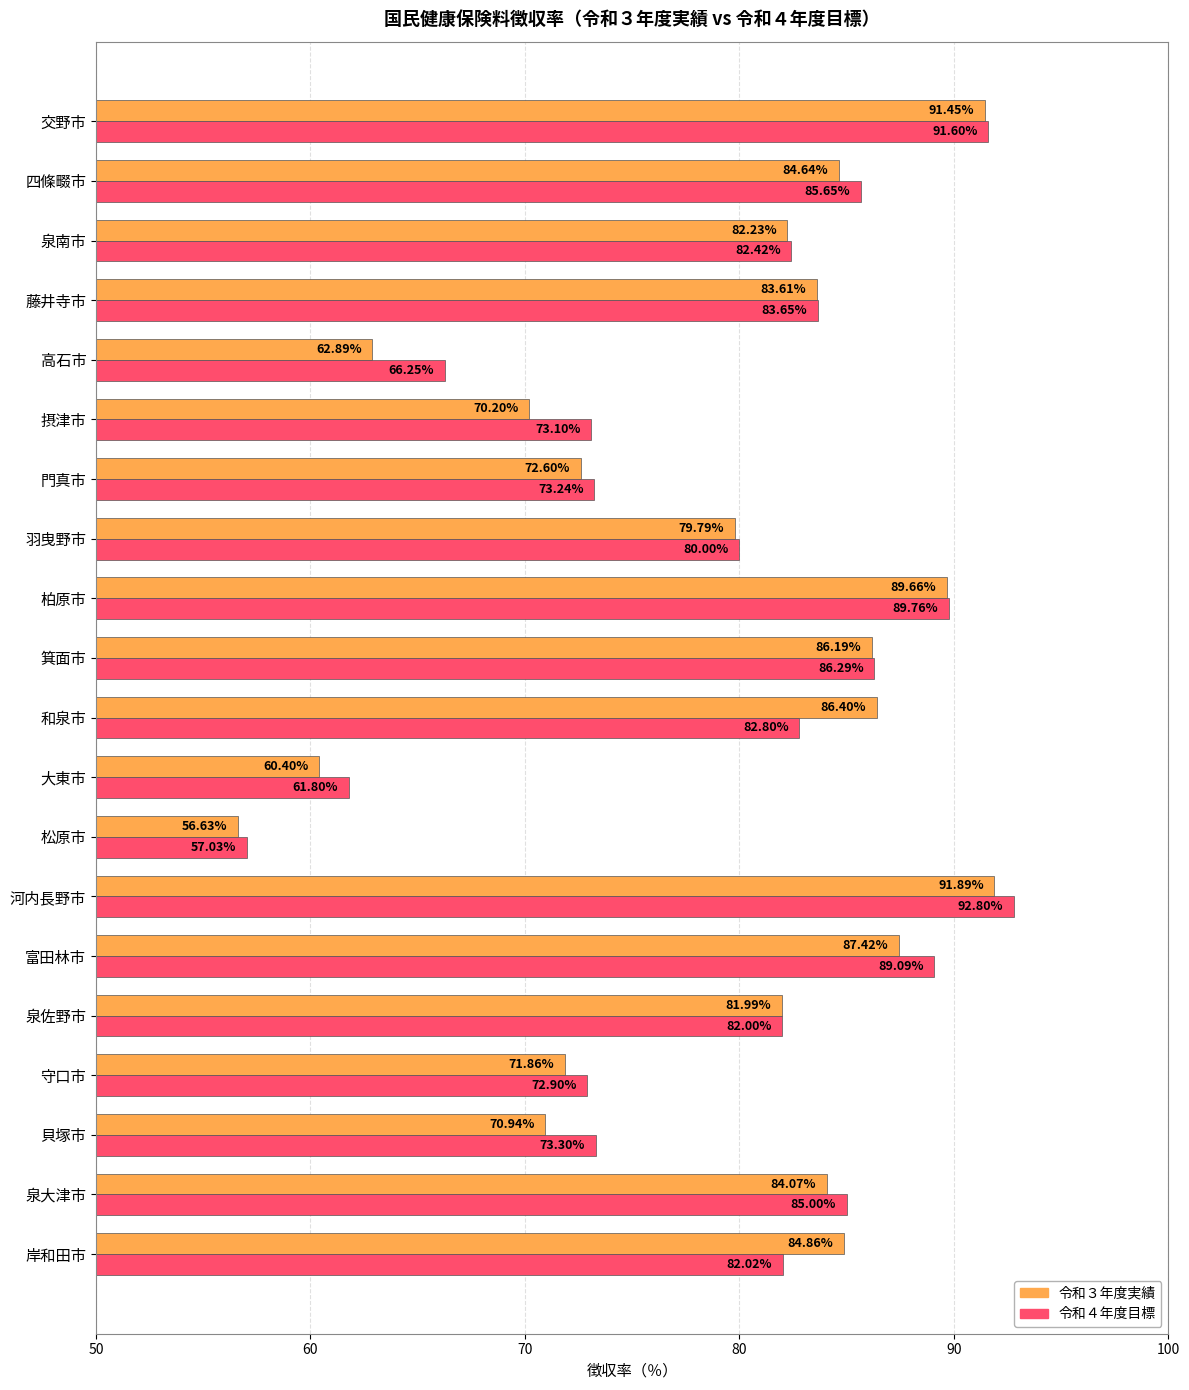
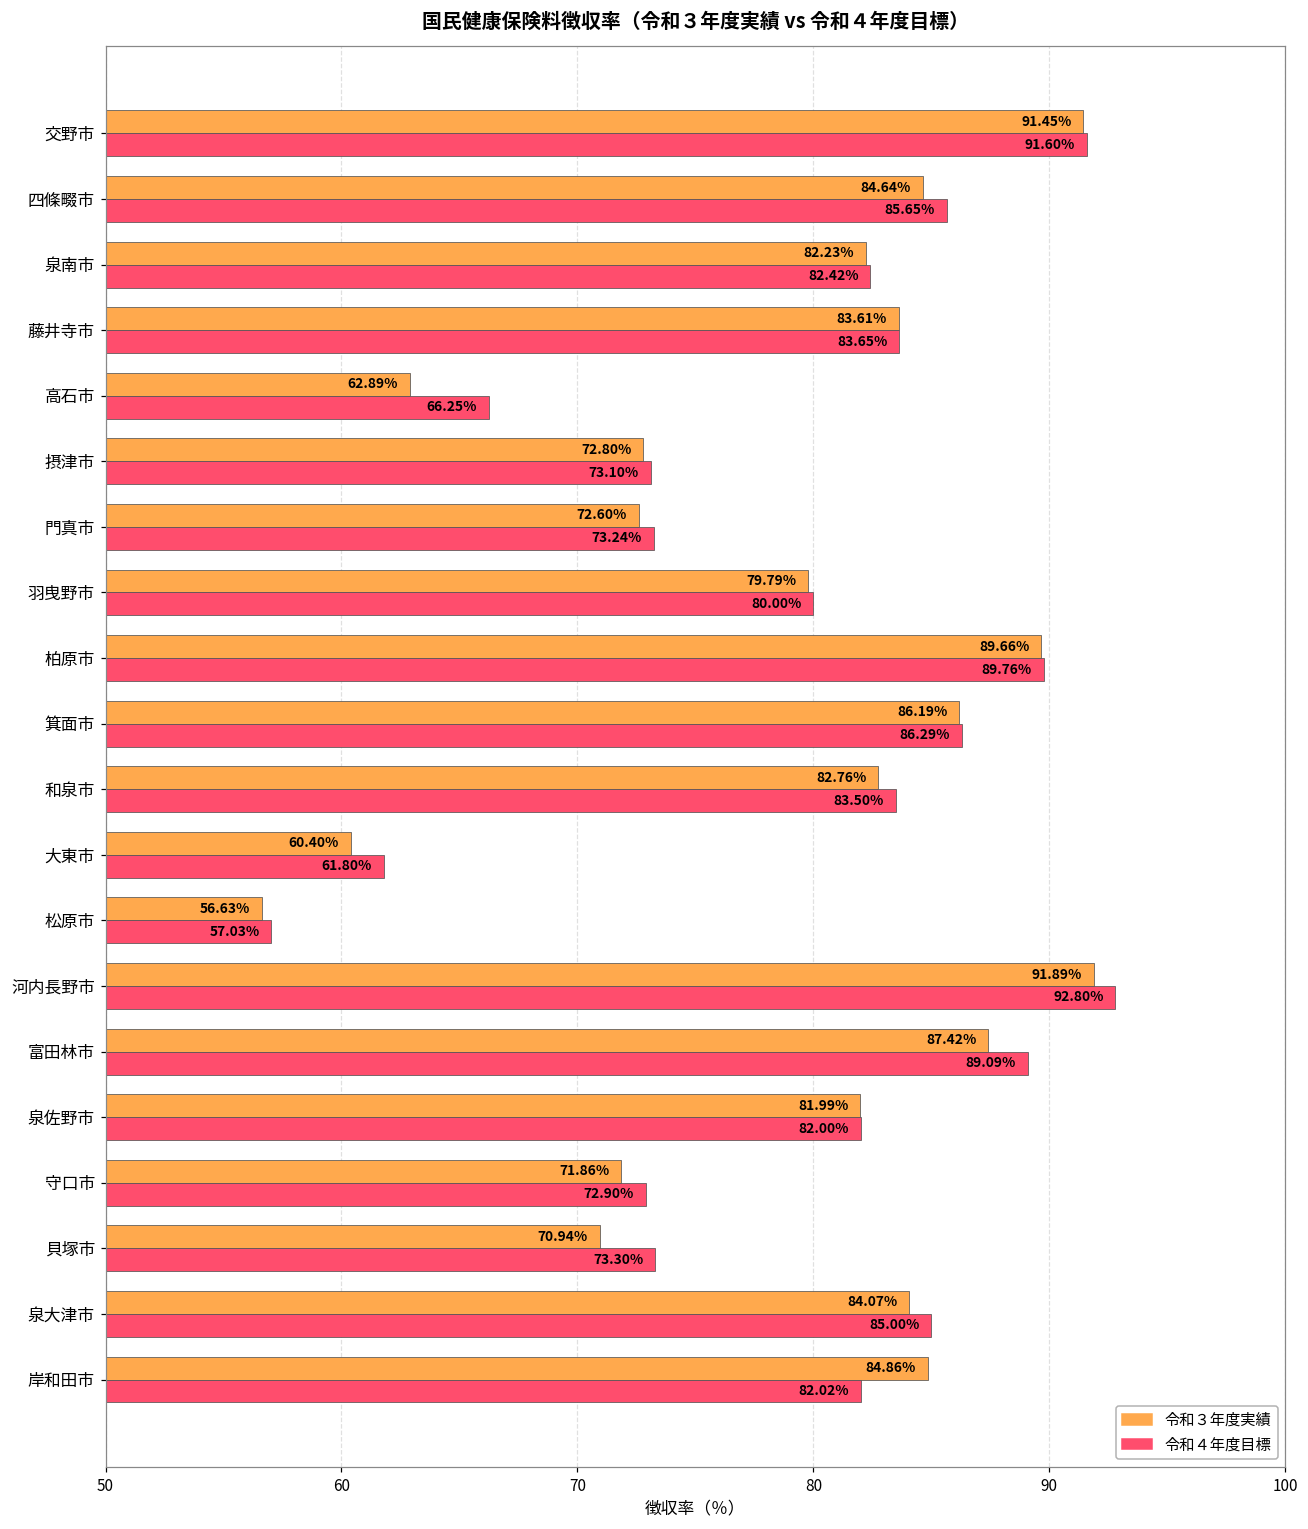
令和３年度実績, 摂津市: 70.20% -> 72.80%
令和３年度実績, 和泉市: 86.40% -> 82.76%
令和４年度目標, 和泉市: 82.80% -> 83.50%
